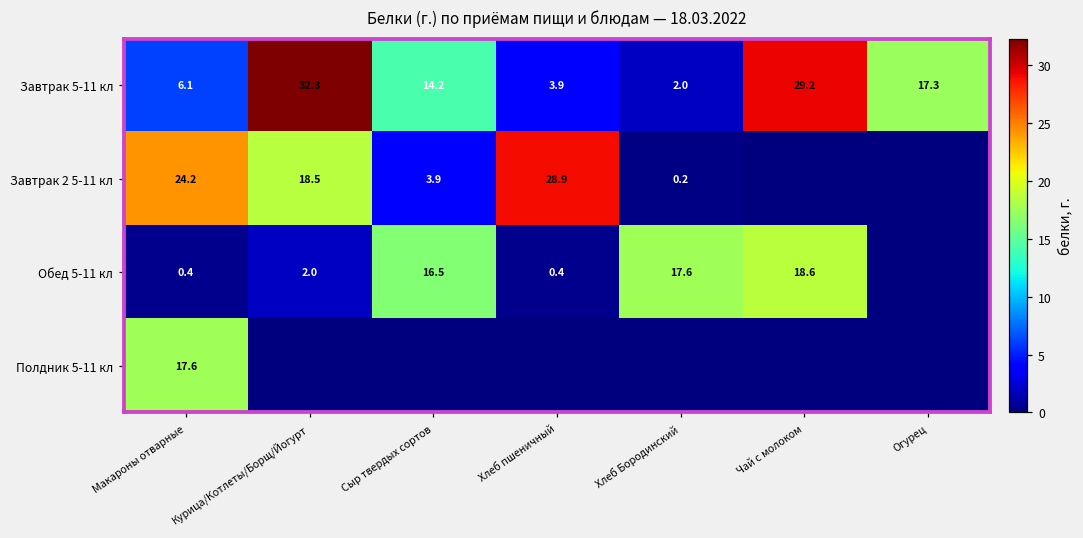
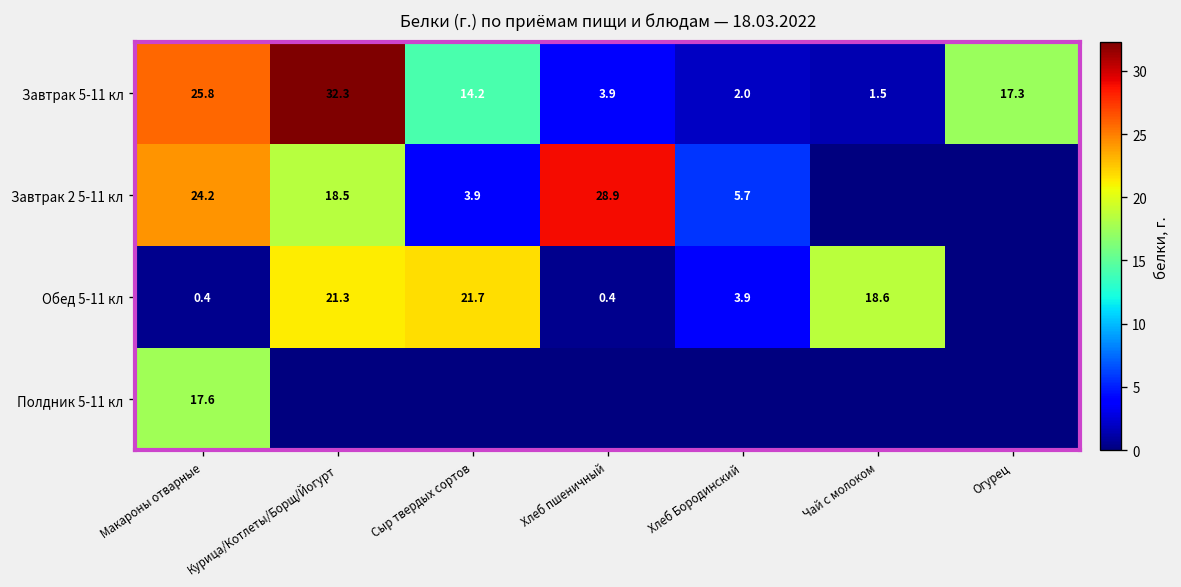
Завтрак 5-11 кл, Макароны отварные: 6.1 -> 25.8
Завтрак 5-11 кл, Чай с молоком: 29.2 -> 1.5
Завтрак 2 5-11 кл, Хлеб Бородинский: 0.2 -> 5.7
Обед 5-11 кл, Курица/Котлеты/Борщ/Йогурт: 2.0 -> 21.3
Обед 5-11 кл, Сыр твердых сортов: 16.5 -> 21.7
Обед 5-11 кл, Хлеб Бородинский: 17.6 -> 3.9
